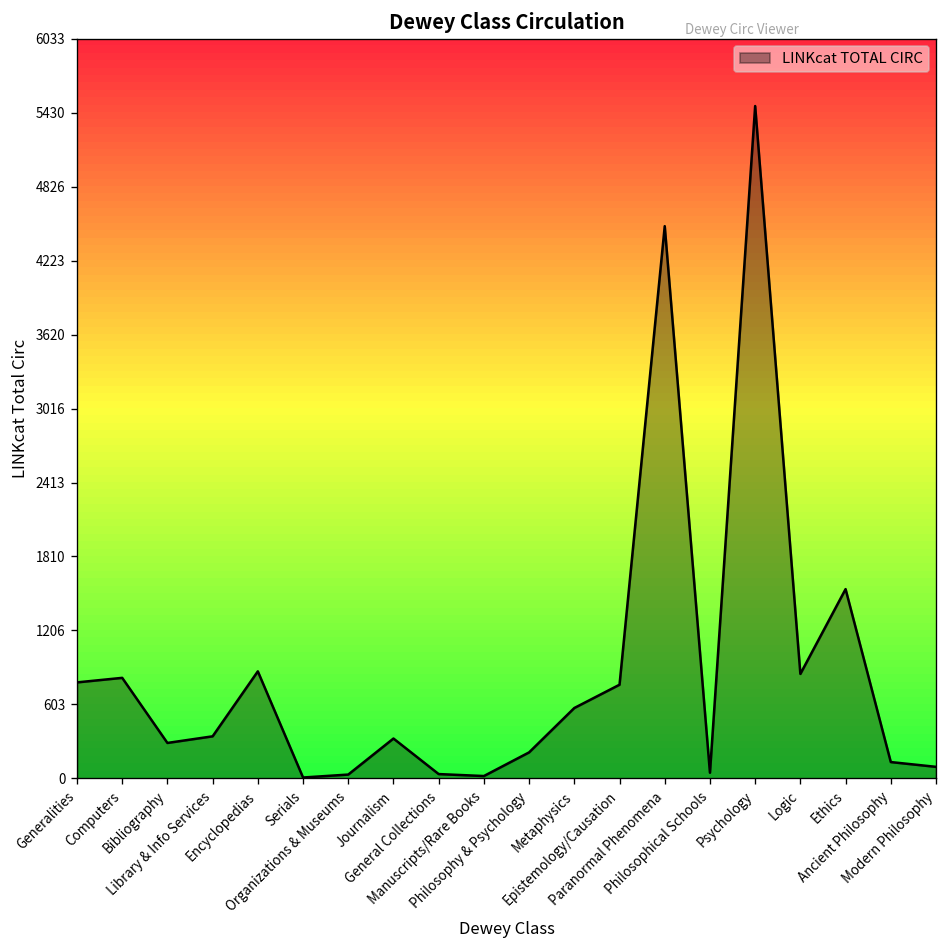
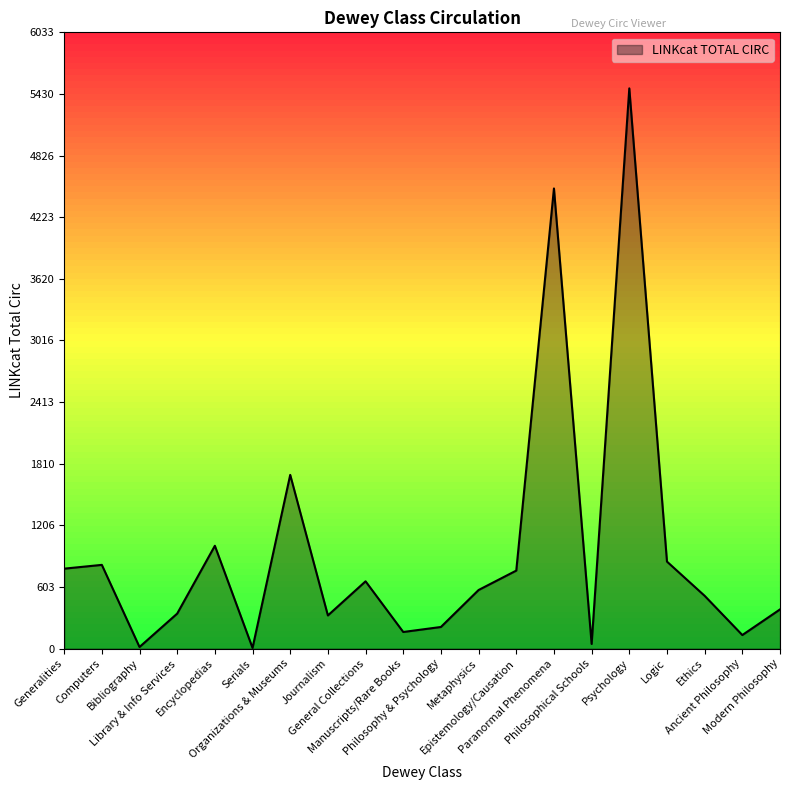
Bibliography: 290 -> 20
Encyclopedias: 870 -> 1010
Organizations & Museums: 30 -> 1700
General Collections: 40 -> 660
Manuscripts/Rare Books: 20 -> 160
Ethics: 1540 -> 520
Modern Philosophy: 90 -> 380
